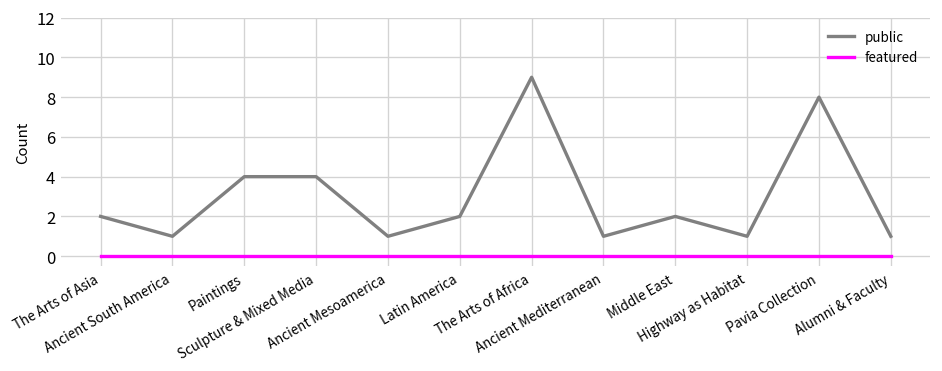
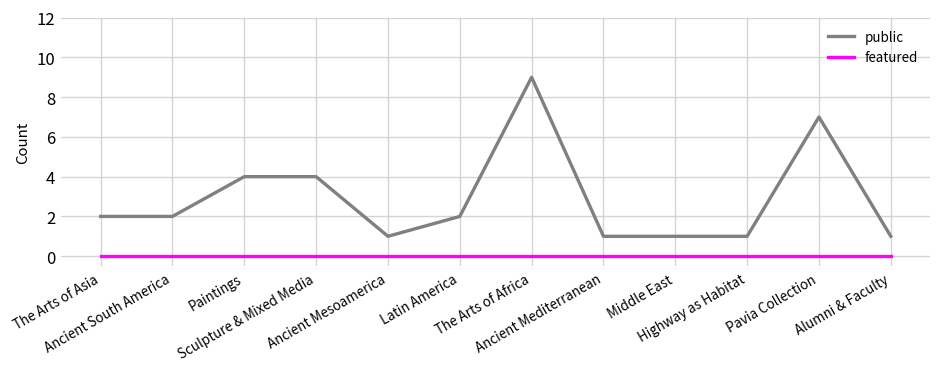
public, Ancient South America: 1 -> 2
public, Middle East: 2 -> 1
public, Pavia Collection: 8 -> 7
